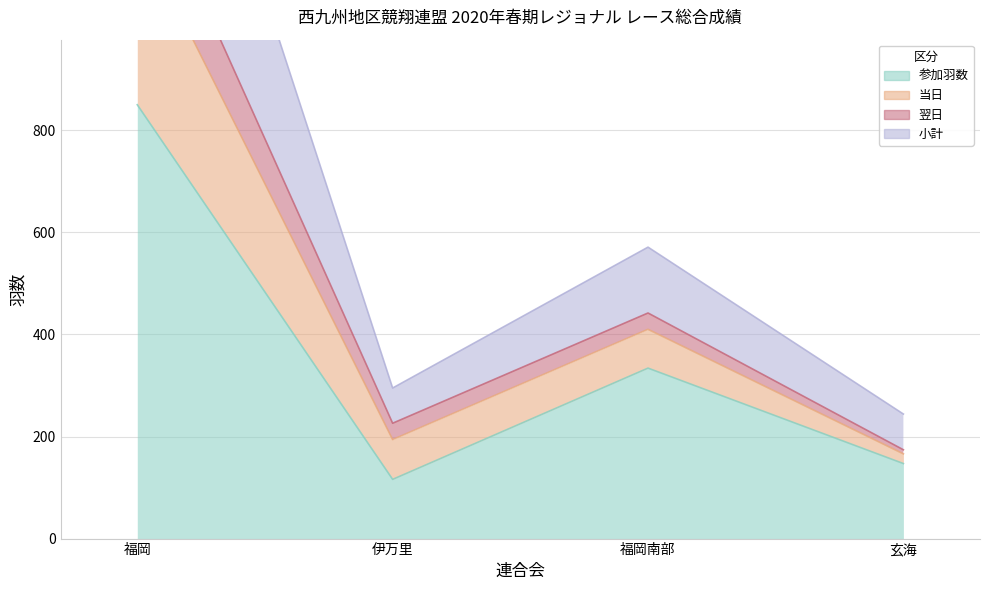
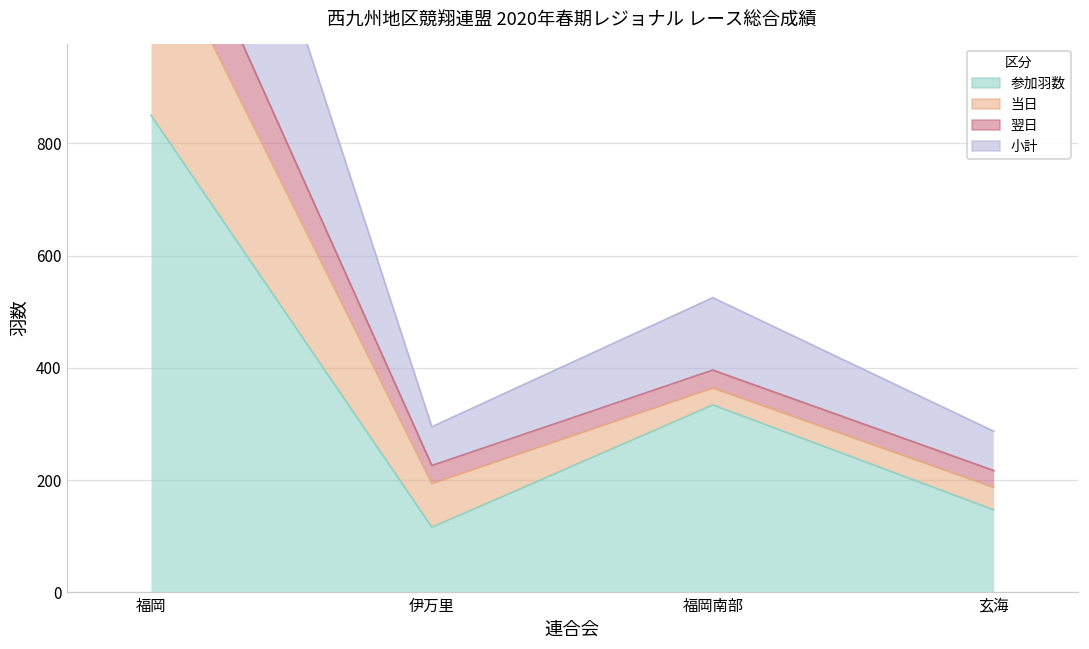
当日, 福岡南部: 80 -> 30
当日, 玄海: 20 -> 40
翌日, 玄海: 10 -> 30
